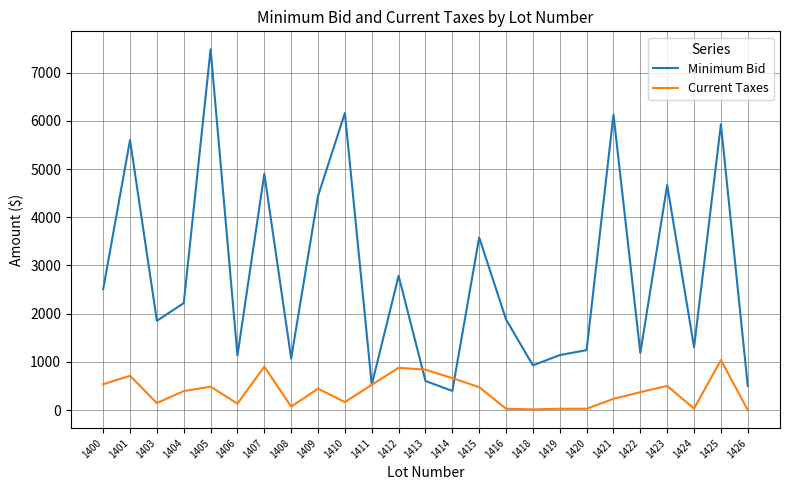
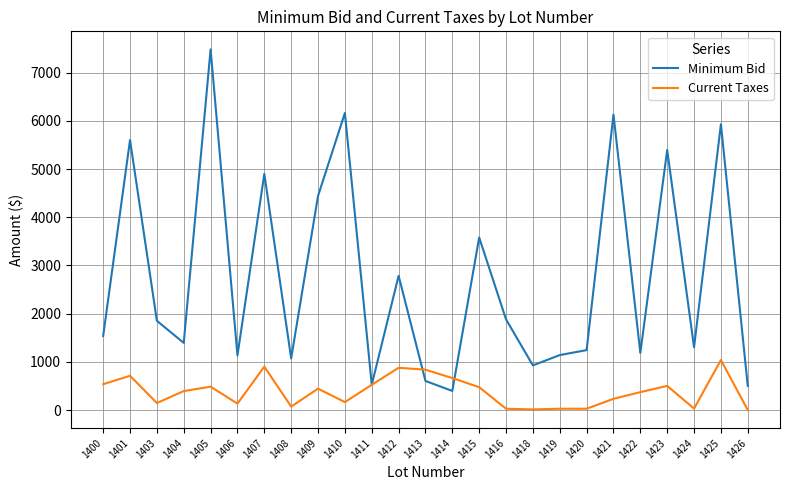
Minimum Bid, 1400: 2500 -> 1500
Minimum Bid, 1404: 2200 -> 1400
Minimum Bid, 1423: 4700 -> 5400
